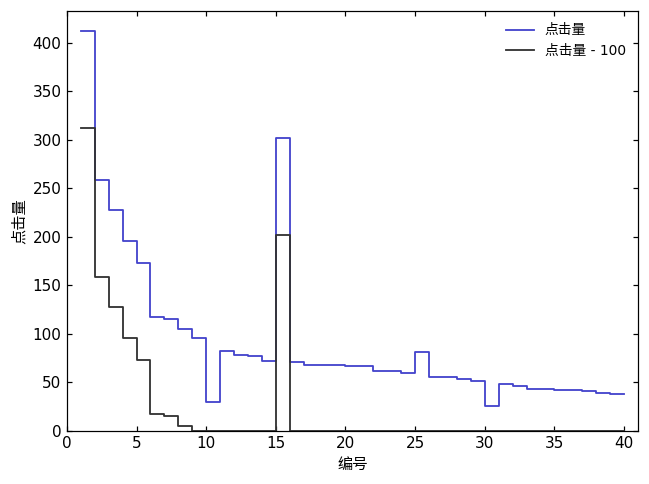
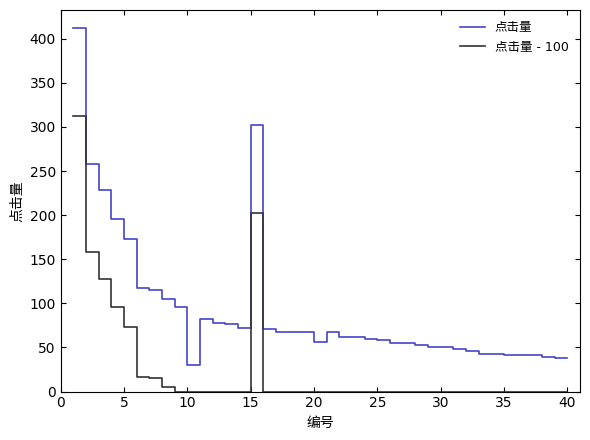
点击量, 20: 70 -> 60
点击量, 25: 80 -> 60
点击量, 30: 30 -> 50
